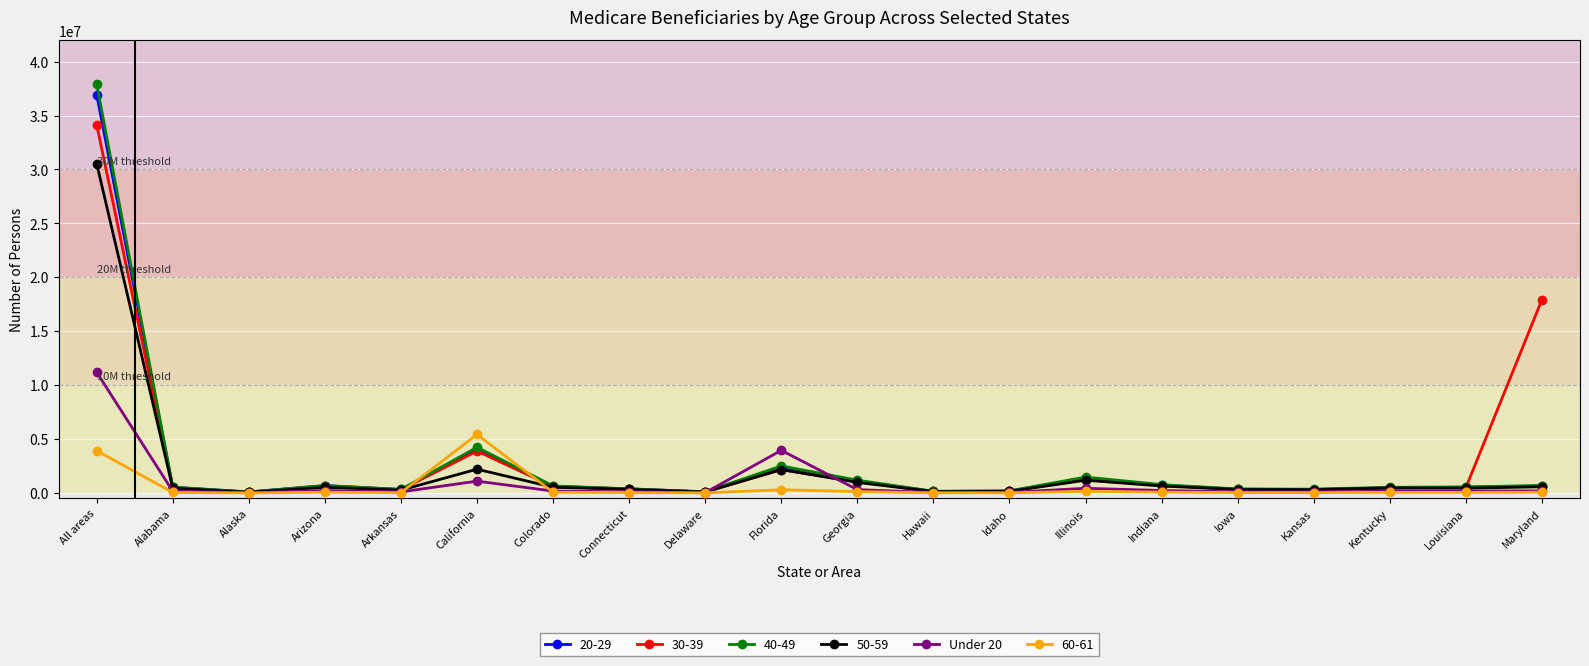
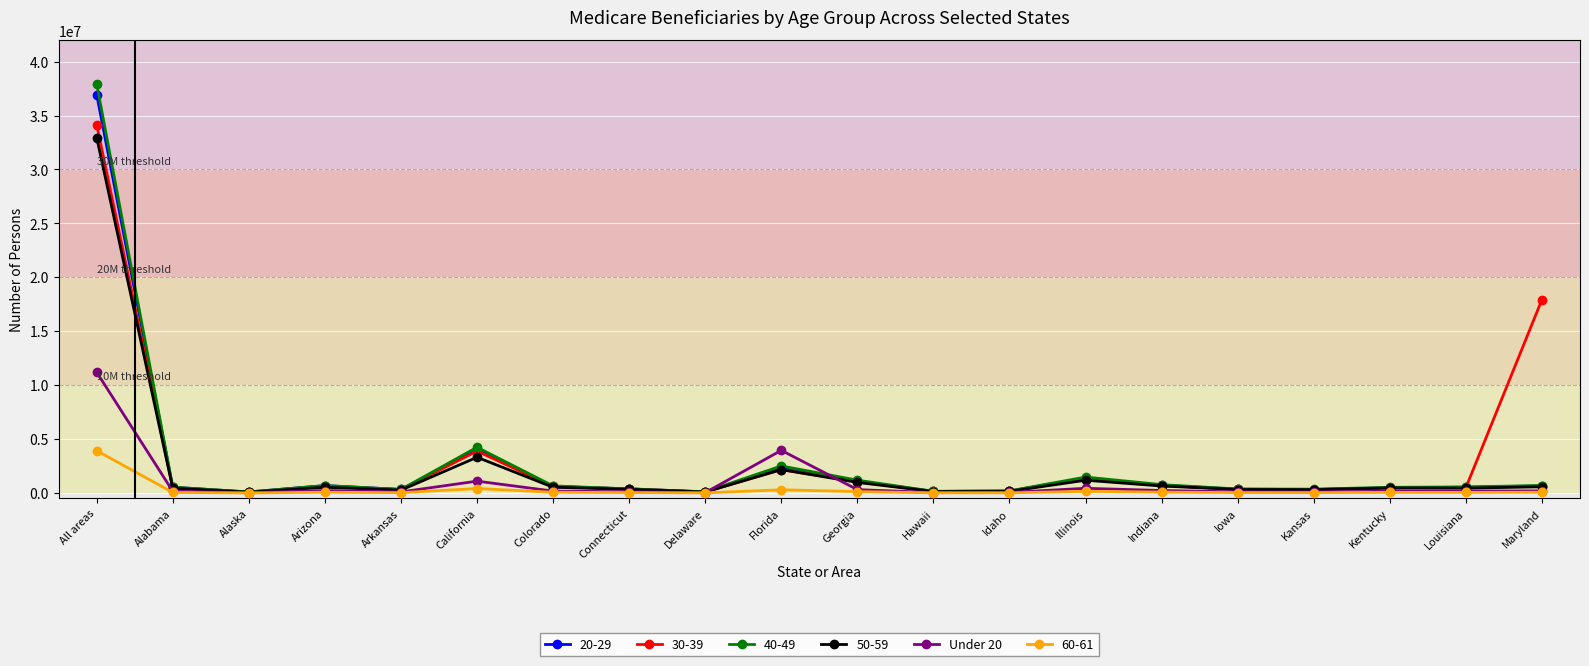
50-59, All areas: 30500000 -> 33000000
50-59, California: 2200000 -> 3300000
60-61, California: 5400000 -> 400000
